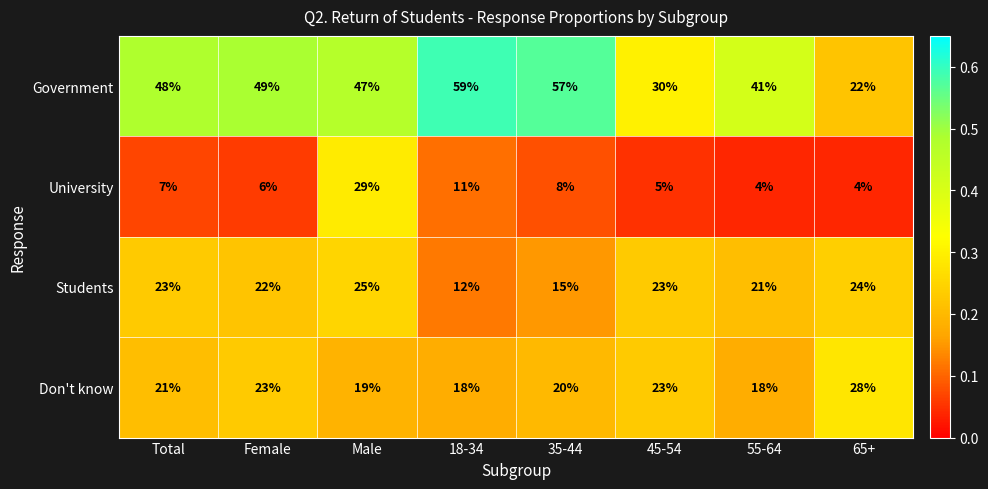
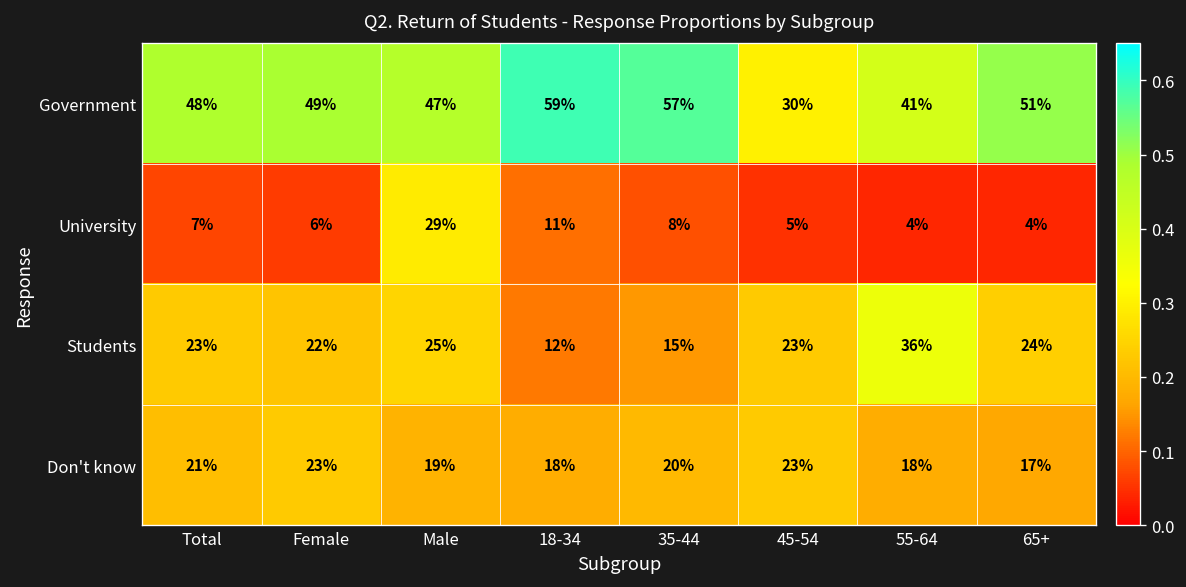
Government, 65+: 22% -> 51%
Students, 55-64: 21% -> 36%
Don't know, 65+: 28% -> 17%
